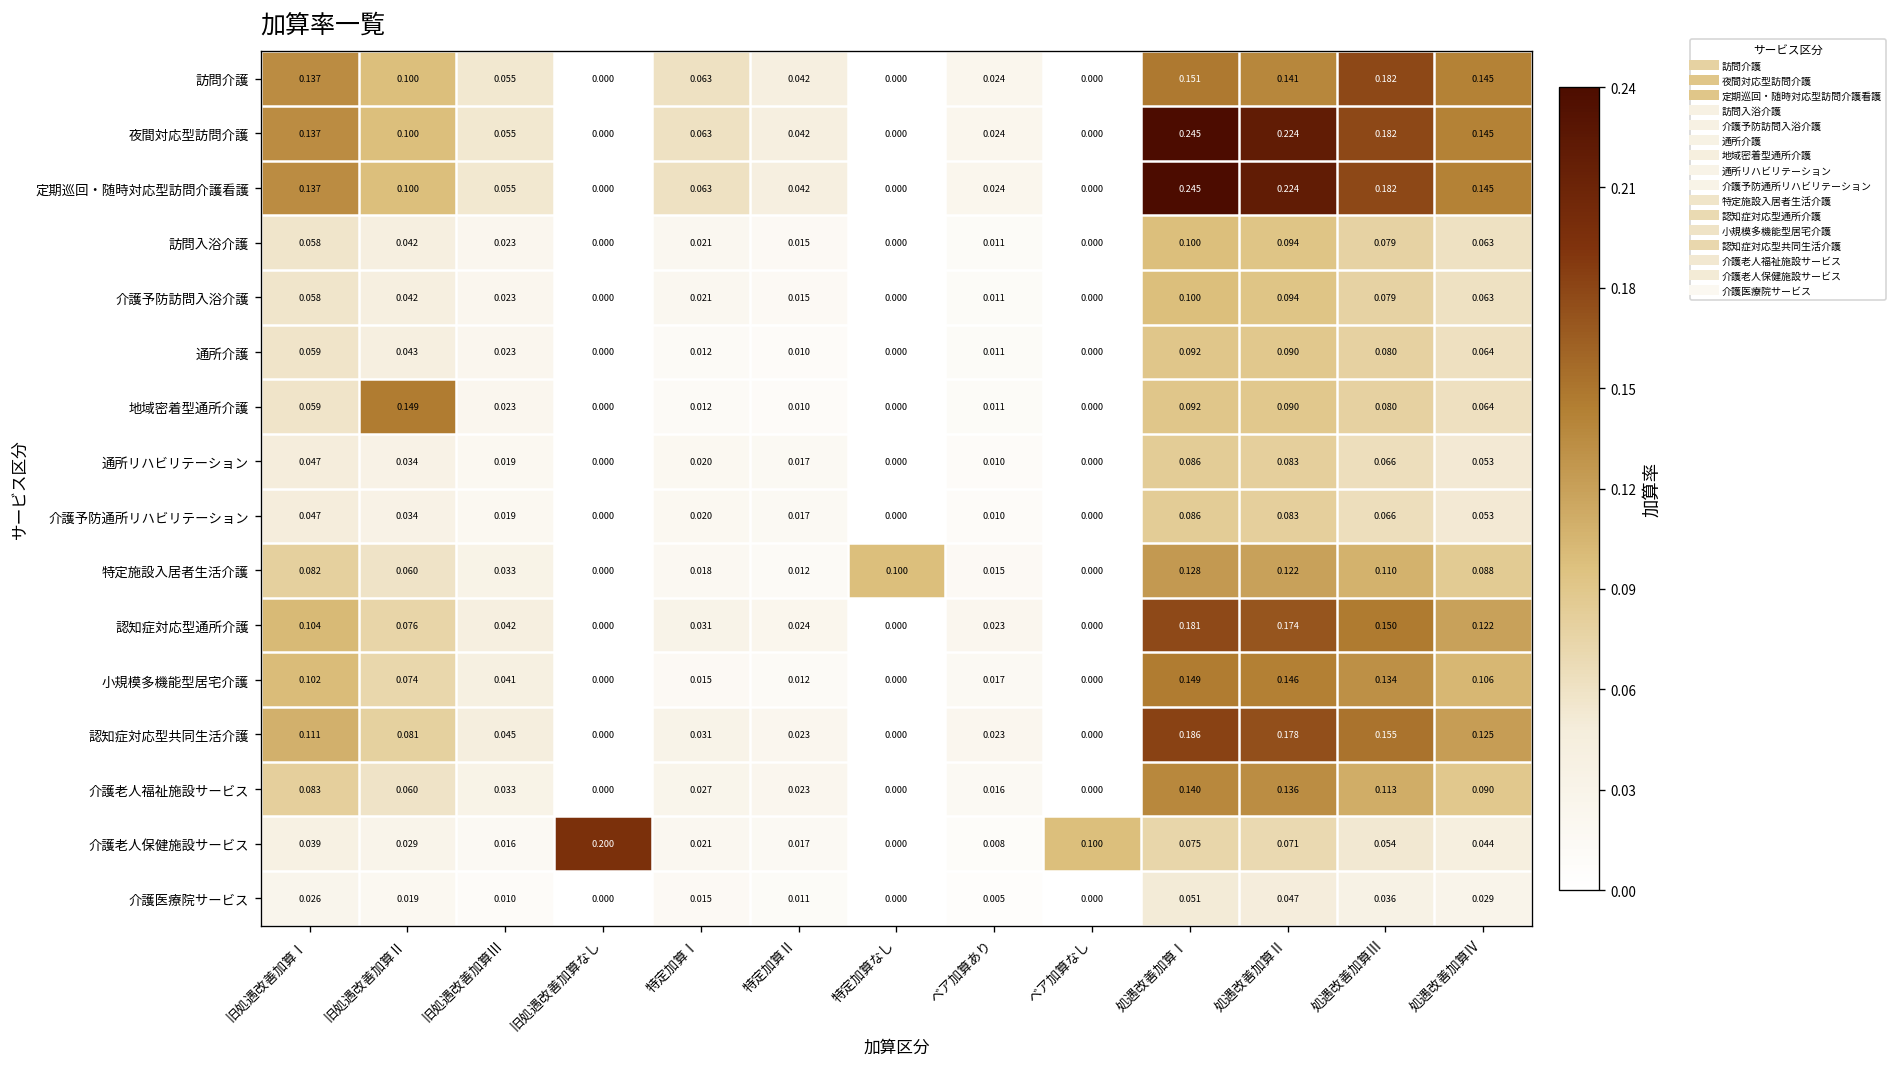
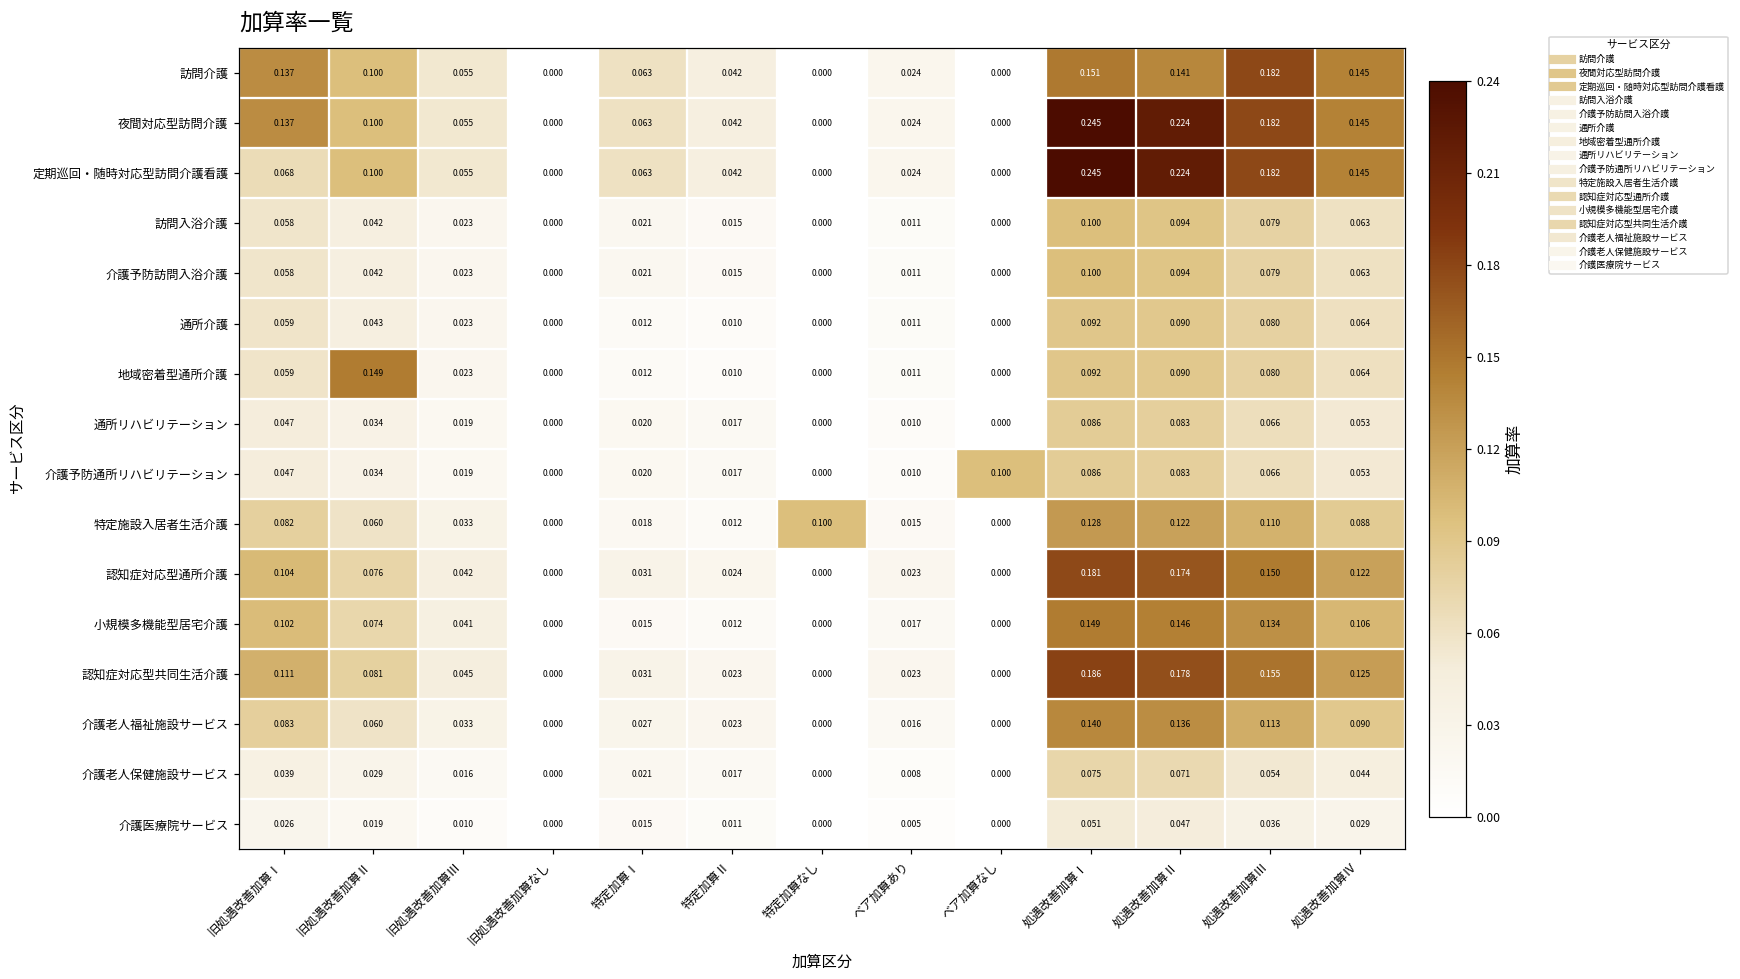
定期巡回・随時対応型訪問介護看護, 旧処遇改善加算Ⅰ: 0.137 -> 0.068
介護予防通所リハビリテーション, ベア加算なし: 0.000 -> 0.100
介護老人保健施設サービス, 旧処遇改善加算なし: 0.200 -> 0.000
介護老人保健施設サービス, ベア加算なし: 0.100 -> 0.000
